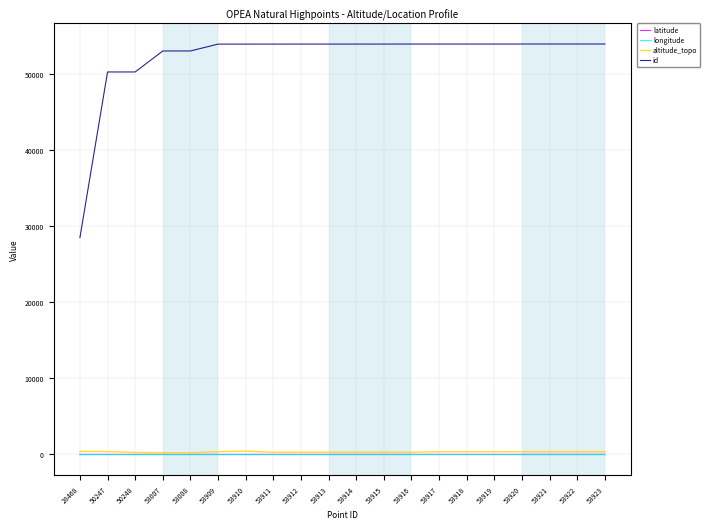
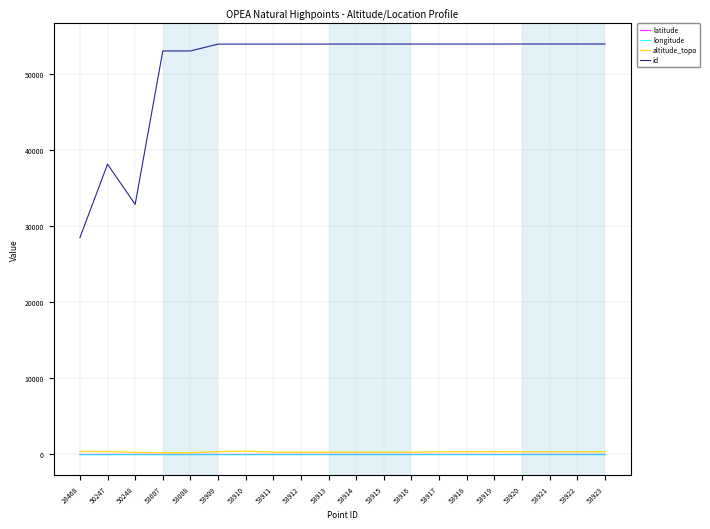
id, 50247: 50000 -> 38000
id, 50248: 50000 -> 33000
